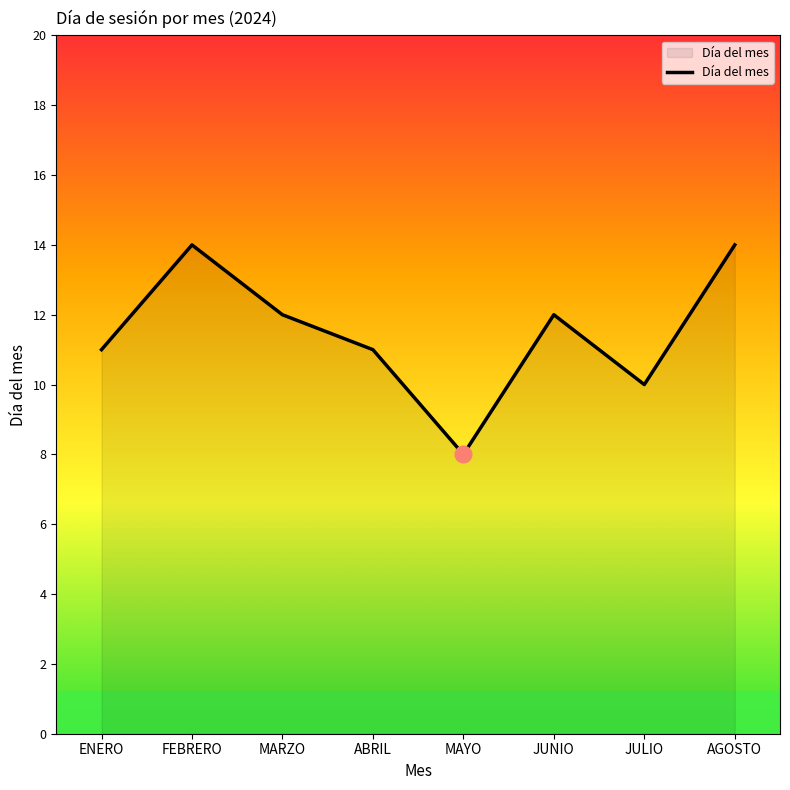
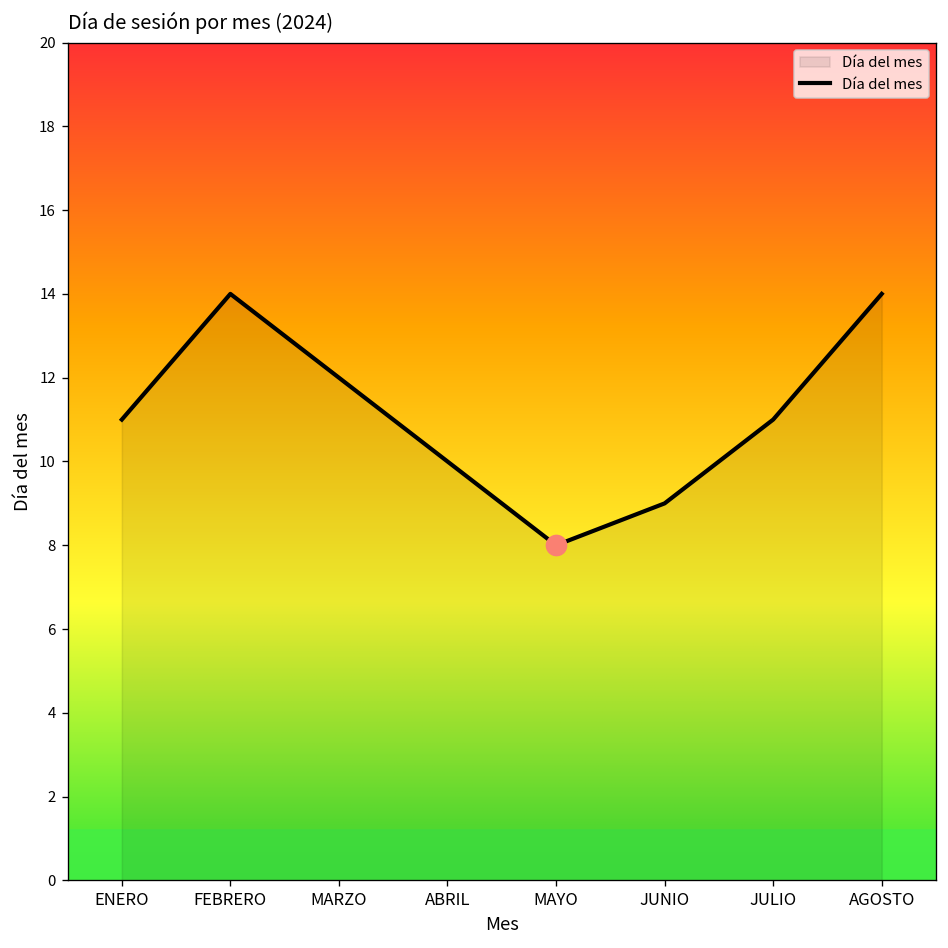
Día del mes, ABRIL: 11 -> 10
Día del mes, JUNIO: 12 -> 9
Día del mes, JULIO: 10 -> 11
